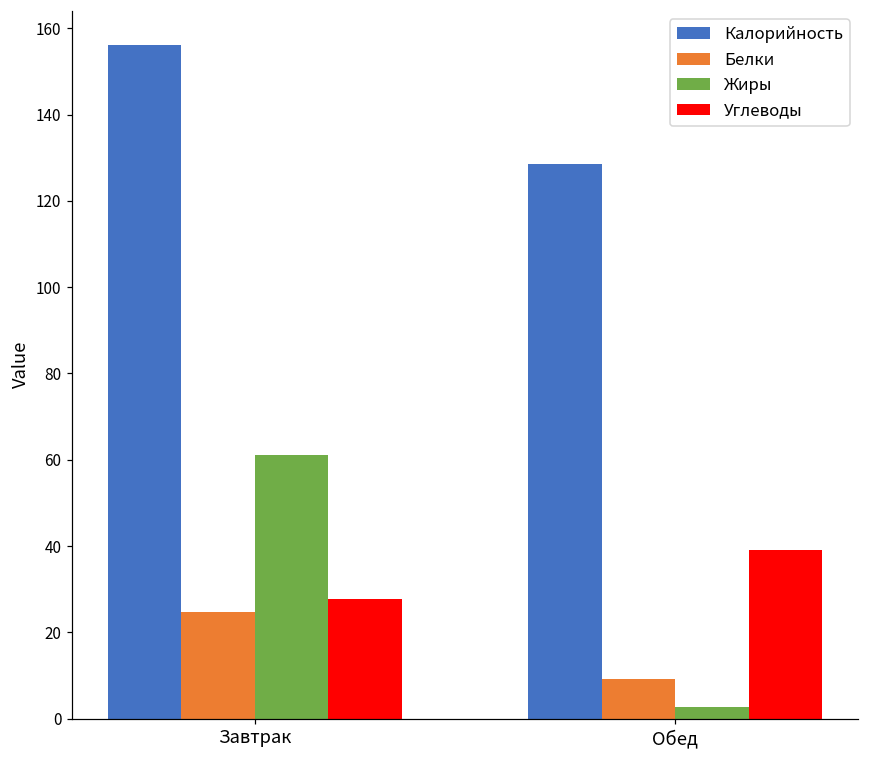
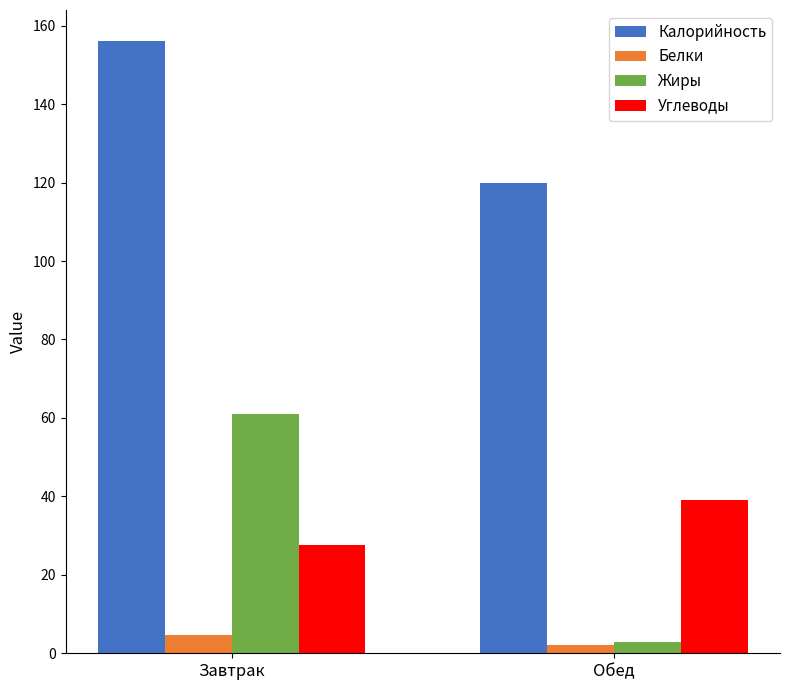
Белки, Завтрак: 25 -> 5
Калорийность, Обед: 129 -> 120
Белки, Обед: 9 -> 2
